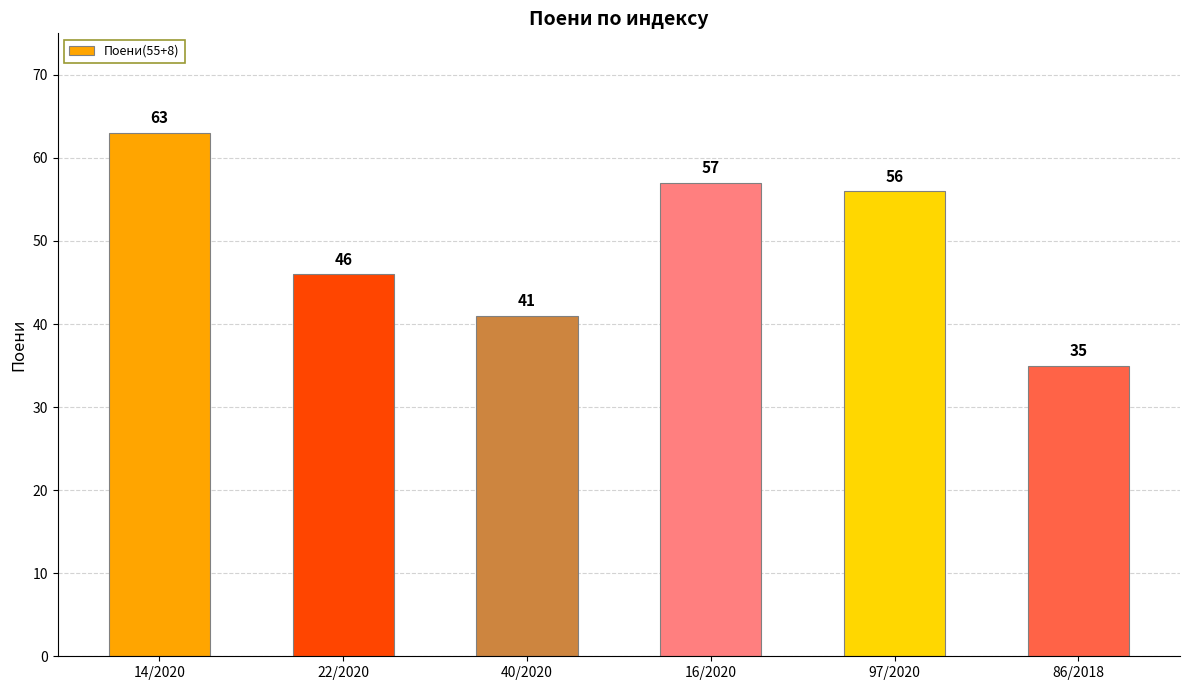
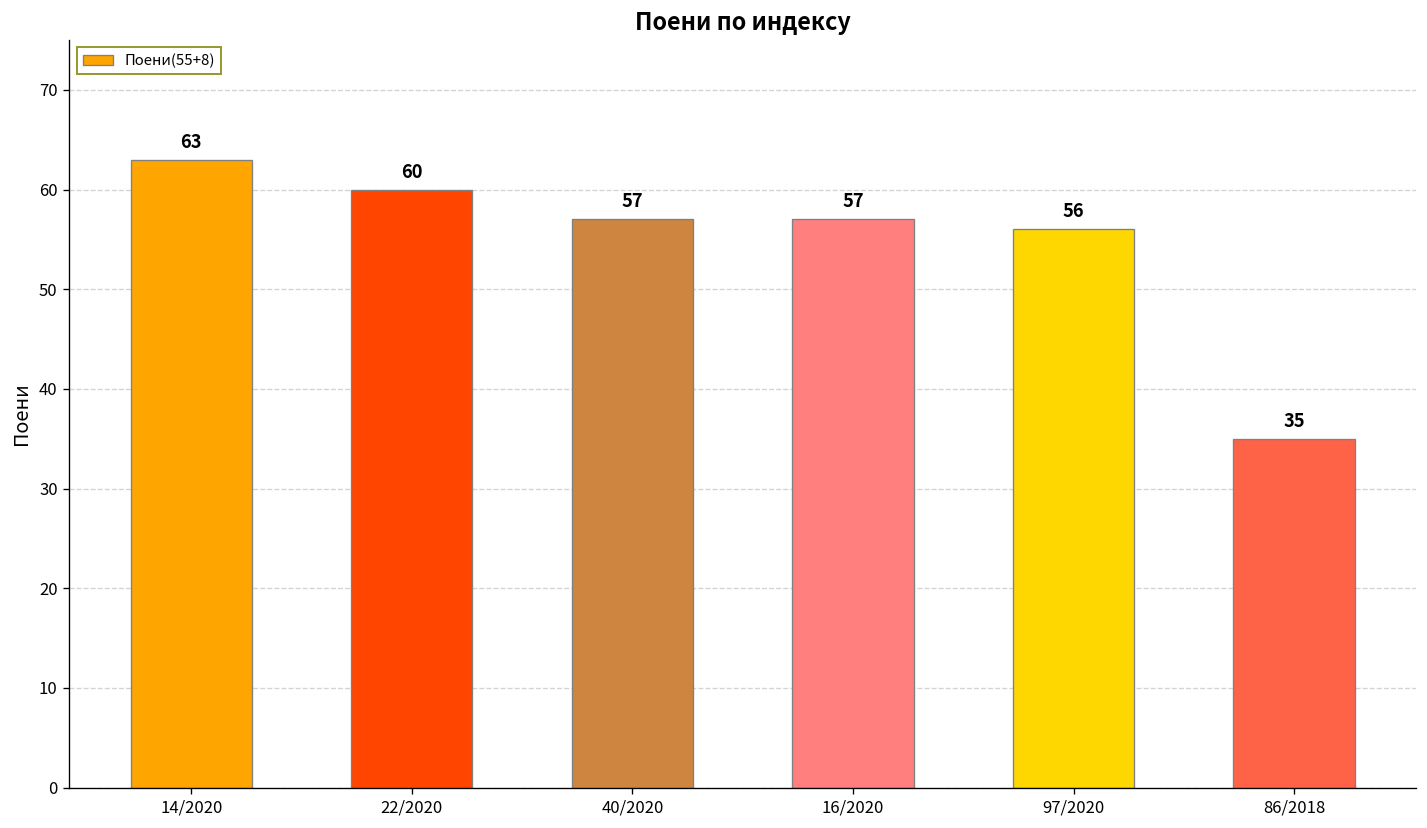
22/2020: 46 -> 60
40/2020: 41 -> 57
